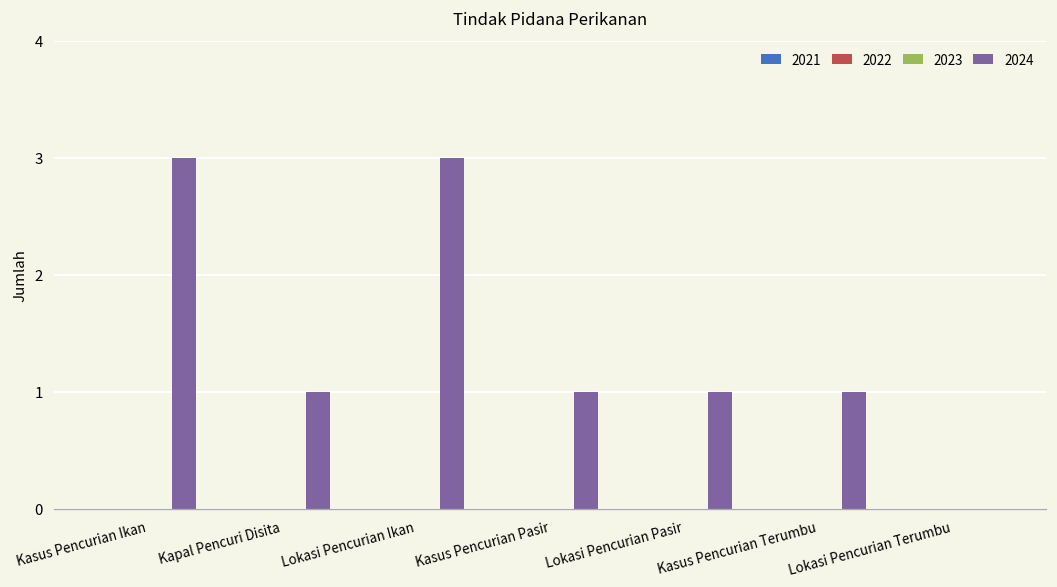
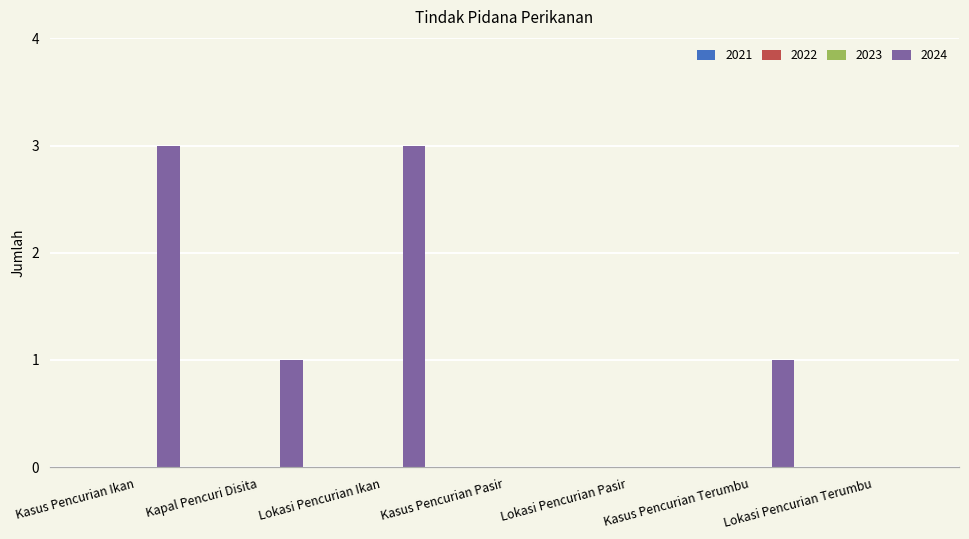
2024, Kasus Pencurian Pasir: 1 -> 0
2024, Lokasi Pencurian Pasir: 1 -> 0
